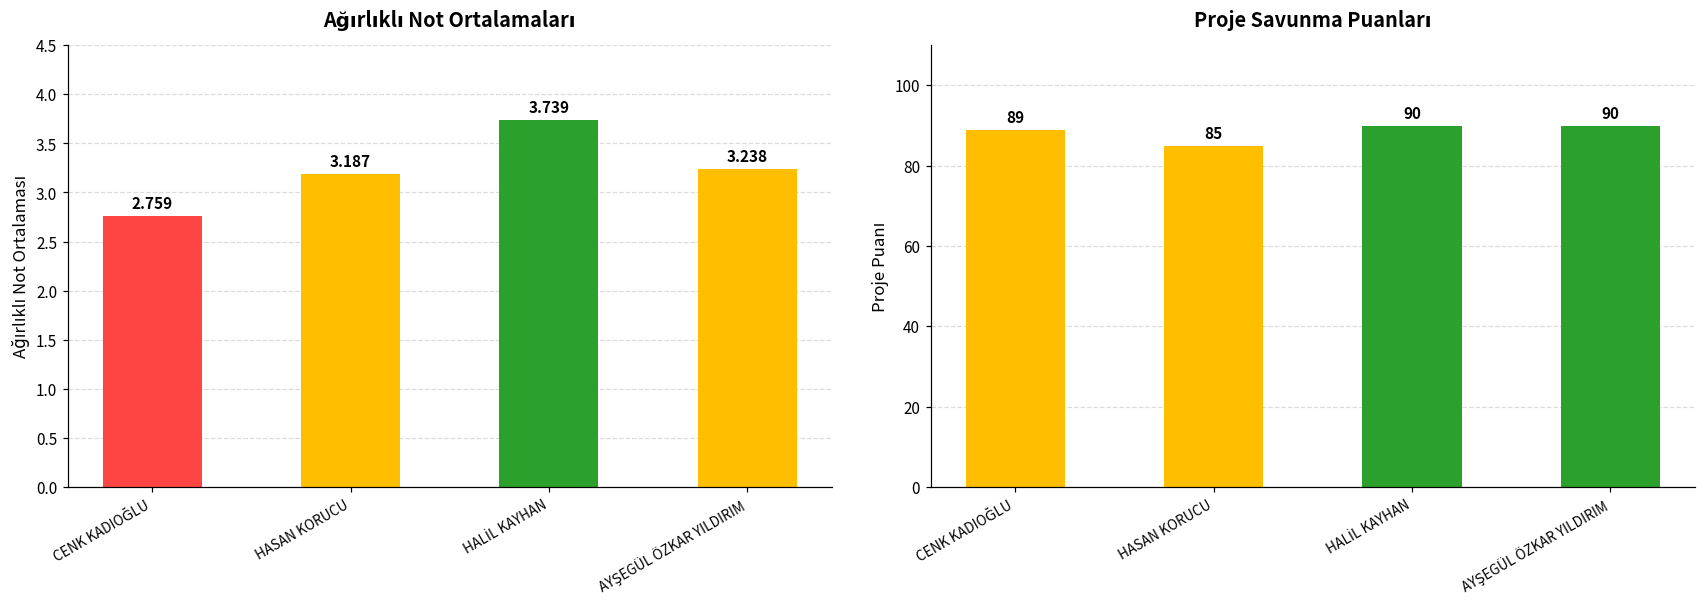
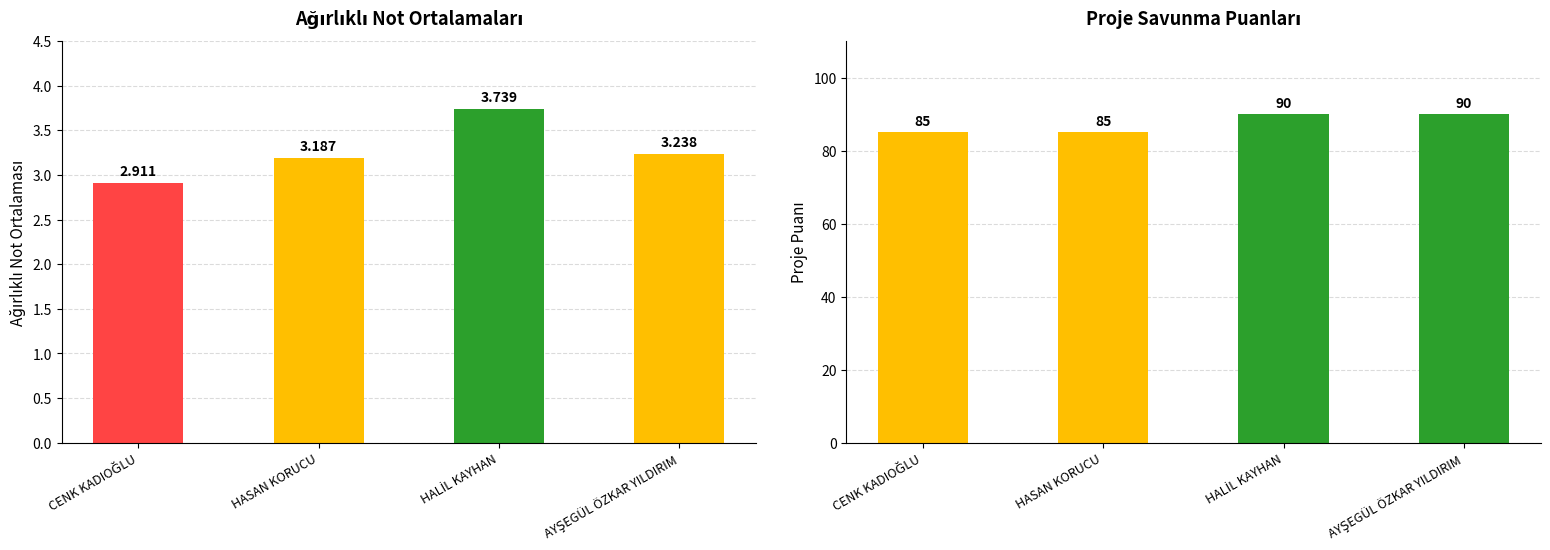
Ağırlıklı Not Ortalamaları, CENK KADIOĞLU: 2.759 -> 2.911
Proje Savunma Puanları, CENK KADIOĞLU: 89 -> 85
